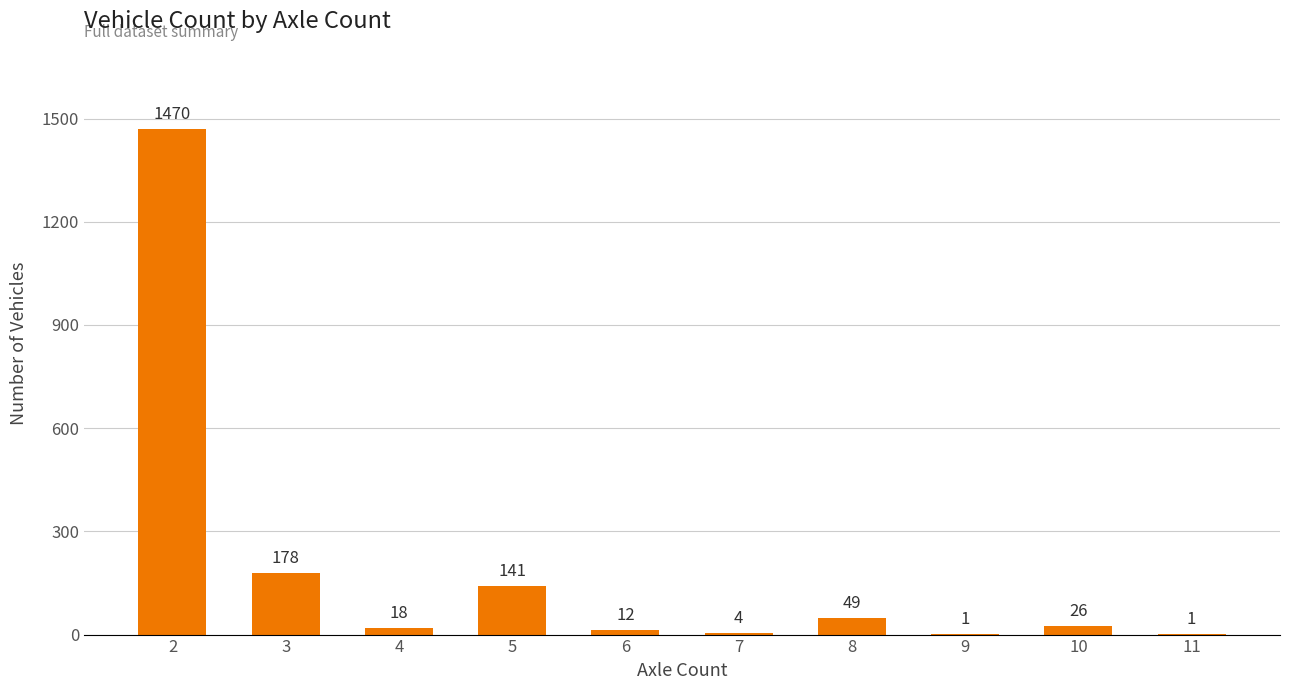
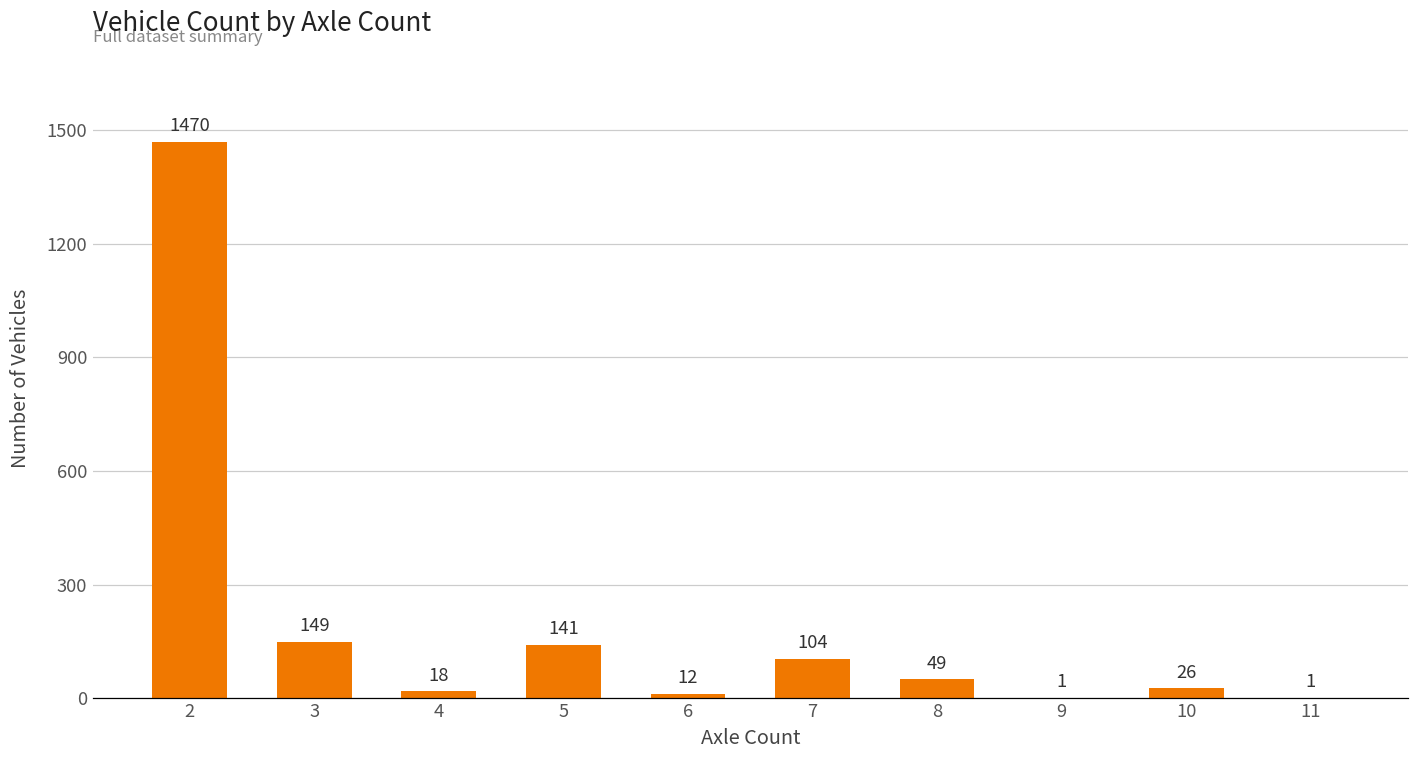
3: 178 -> 149
7: 4 -> 104
